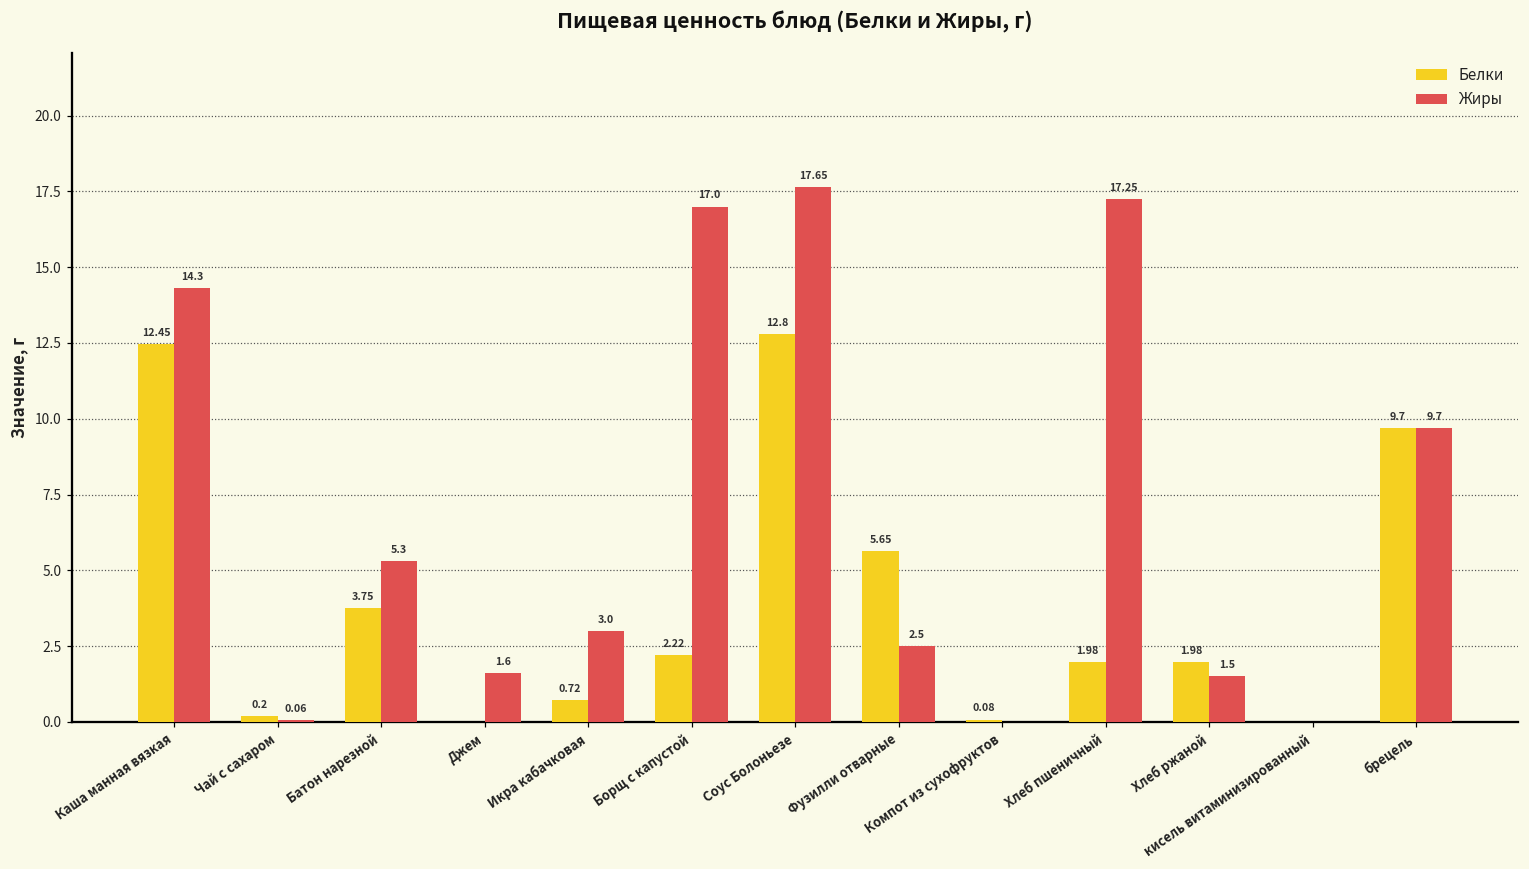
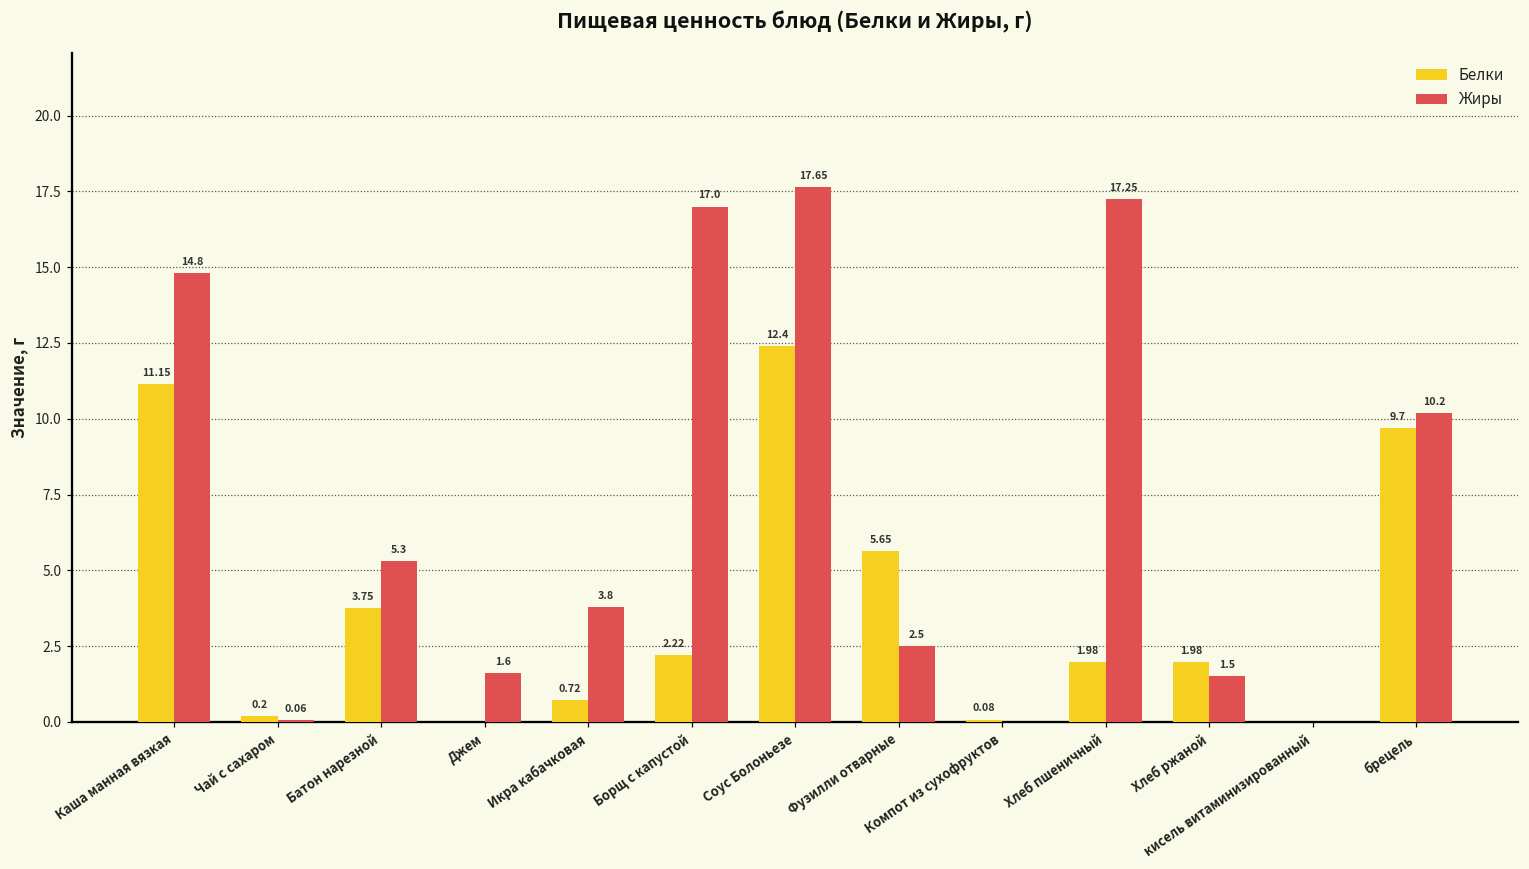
Белки, Каша манная вязкая: 12.45 -> 11.15
Жиры, Каша манная вязкая: 14.3 -> 14.8
Жиры, Икра кабачковая: 3.0 -> 3.8
Белки, Соус Болоньезе: 12.8 -> 12.4
Жиры, брецель: 9.7 -> 10.2
